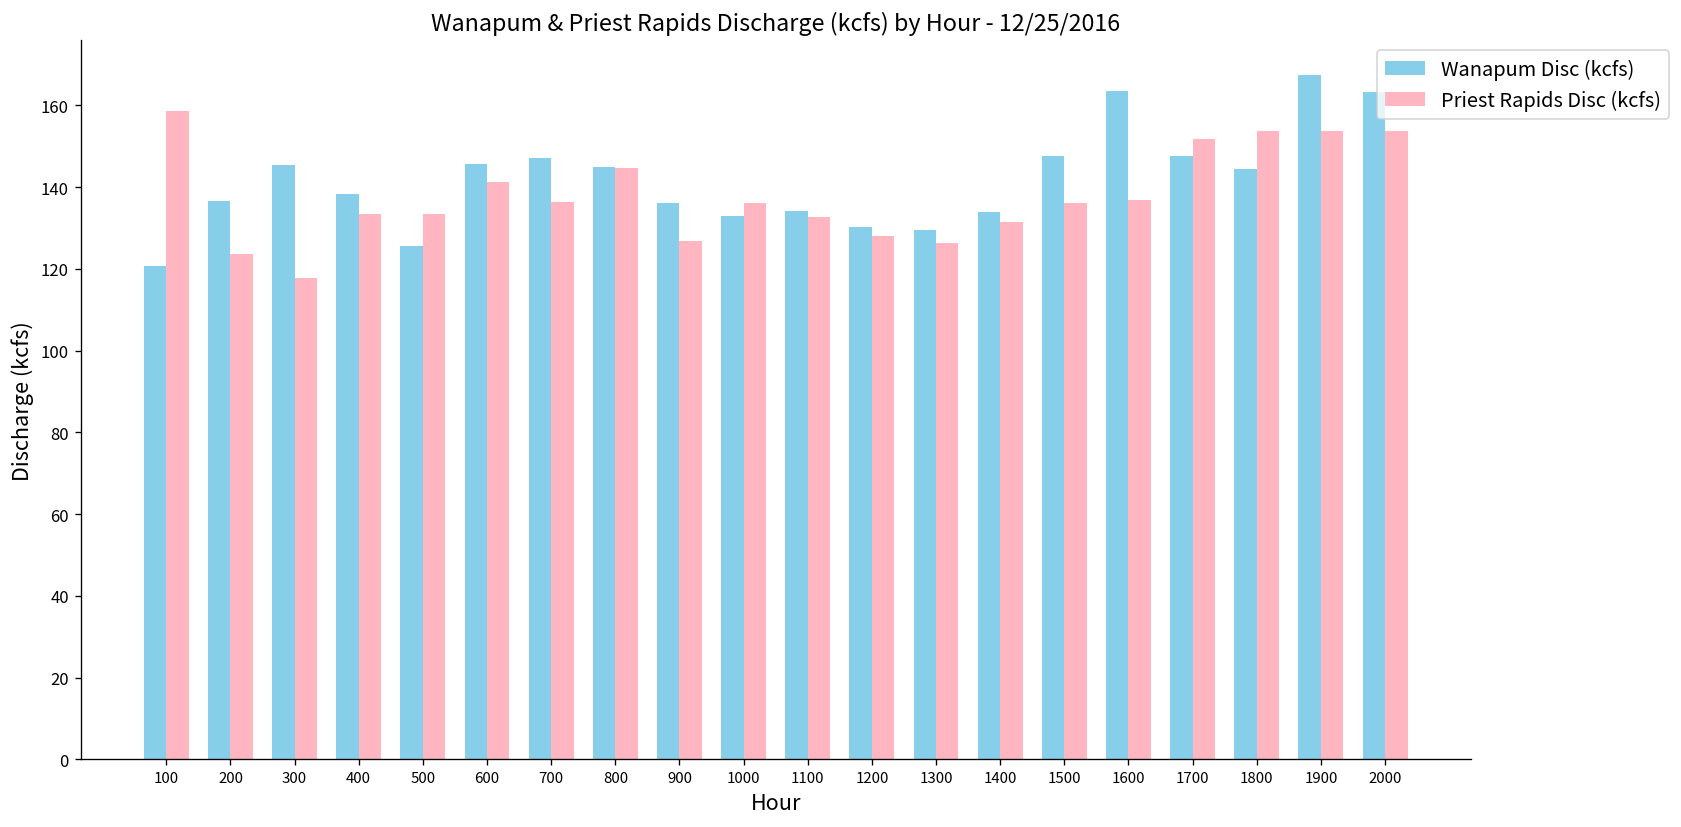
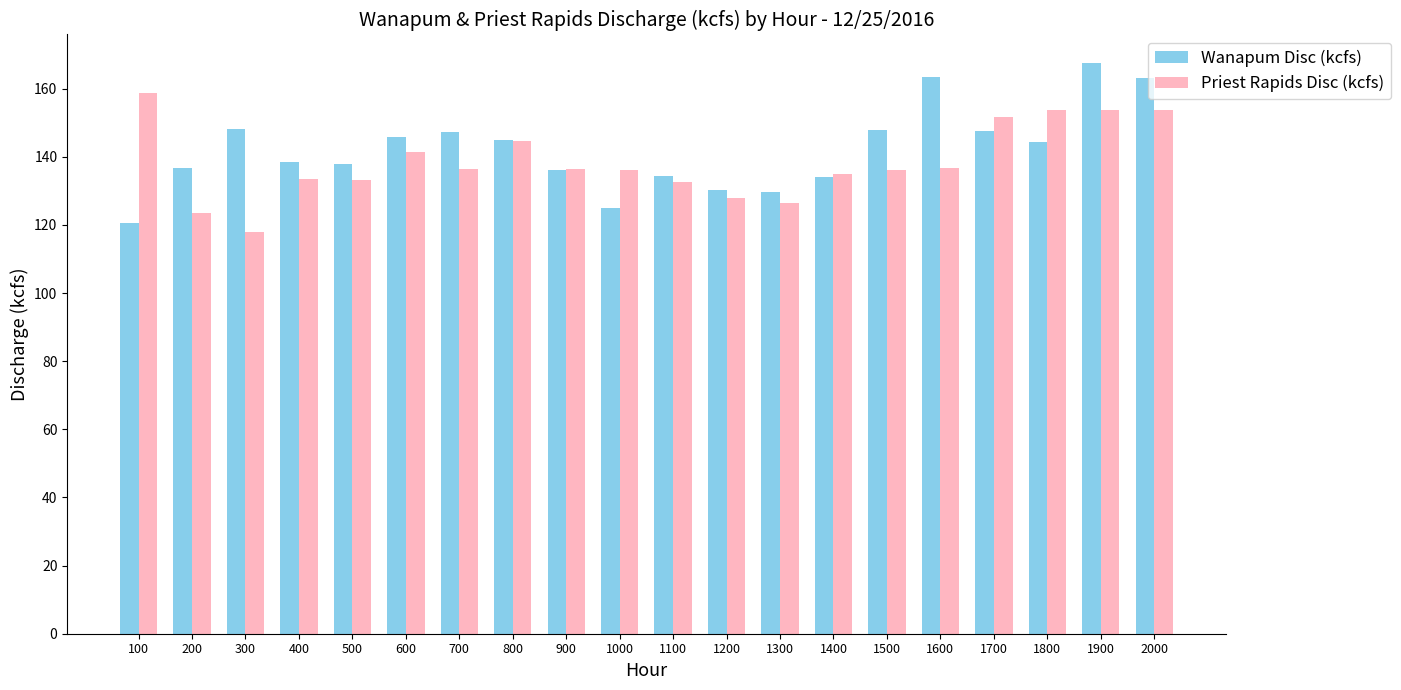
Wanapum Disc (kcfs), 300: 145 -> 148
Wanapum Disc (kcfs), 500: 126 -> 138
Priest Rapids Disc (kcfs), 900: 127 -> 137
Wanapum Disc (kcfs), 1000: 133 -> 125
Priest Rapids Disc (kcfs), 1400: 132 -> 135
